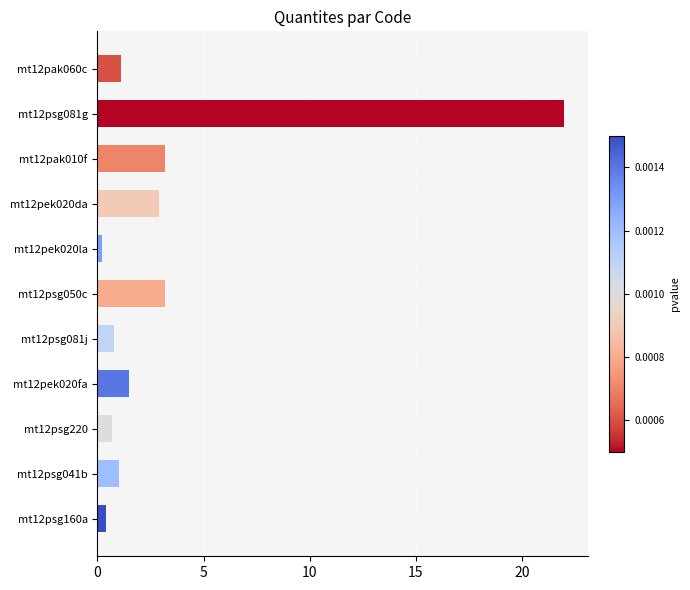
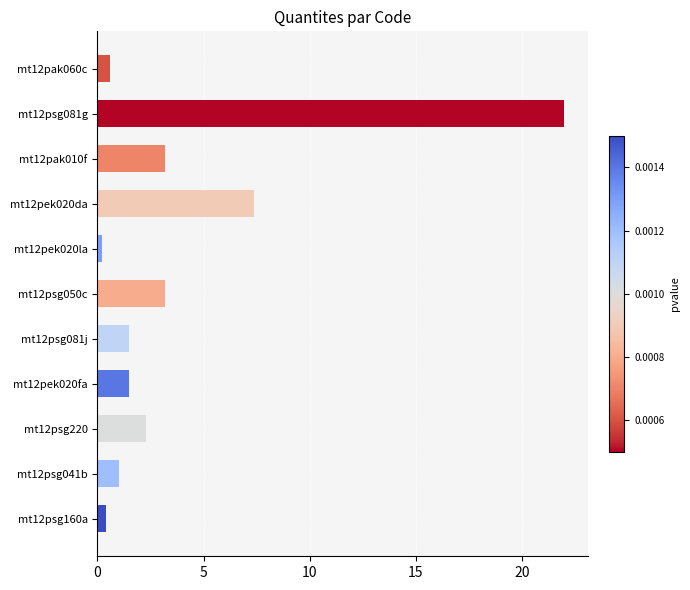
mt12pak060c: 1.1 -> 0.6
mt12pek020da: 2.9 -> 7.4
mt12psg081j: 0.8 -> 1.5
mt12psg220: 0.7 -> 2.3
